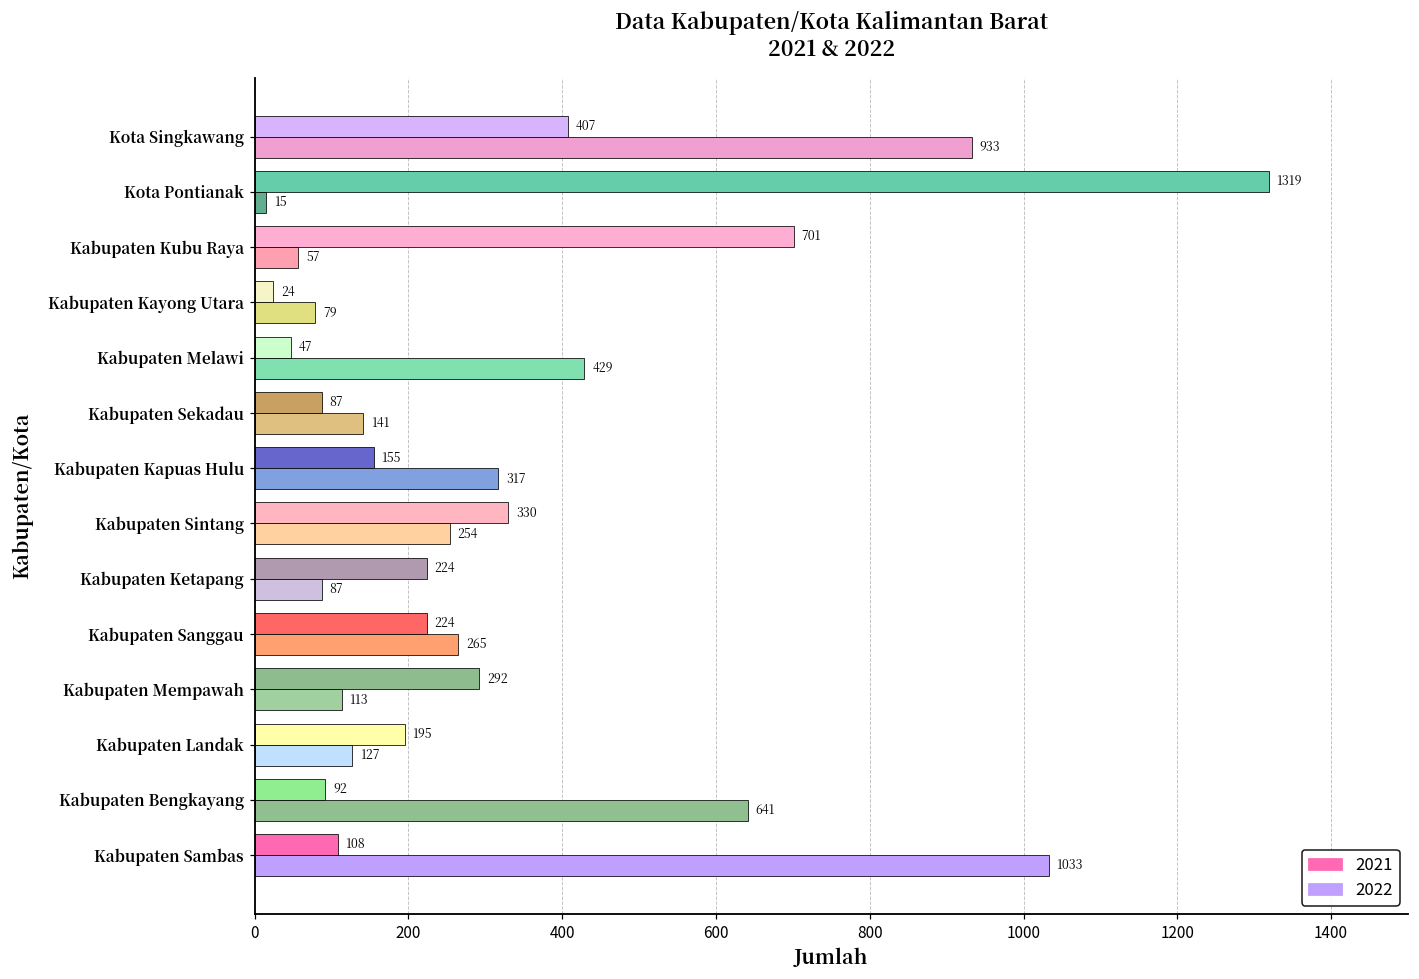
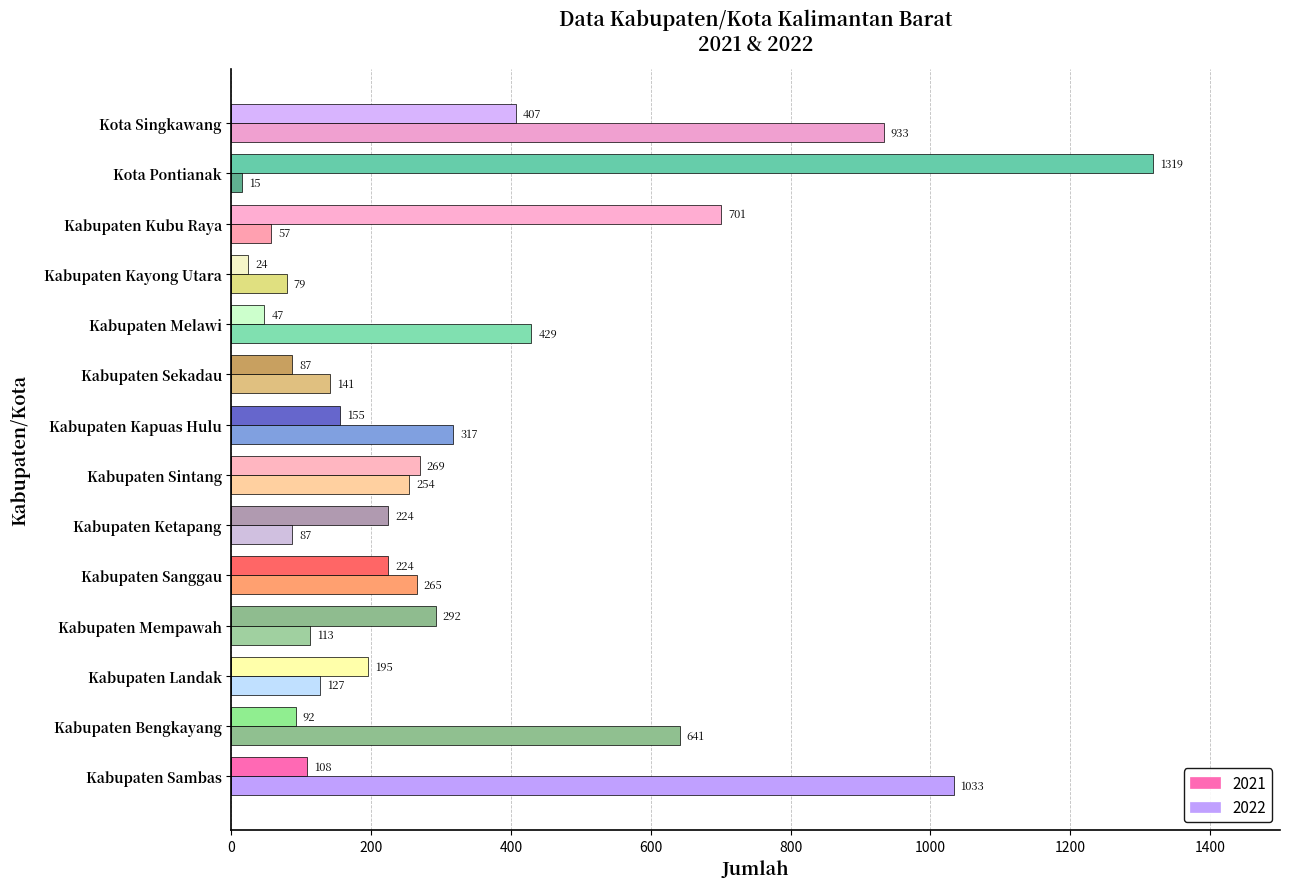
2021, Kabupaten Sintang: 330 -> 269
